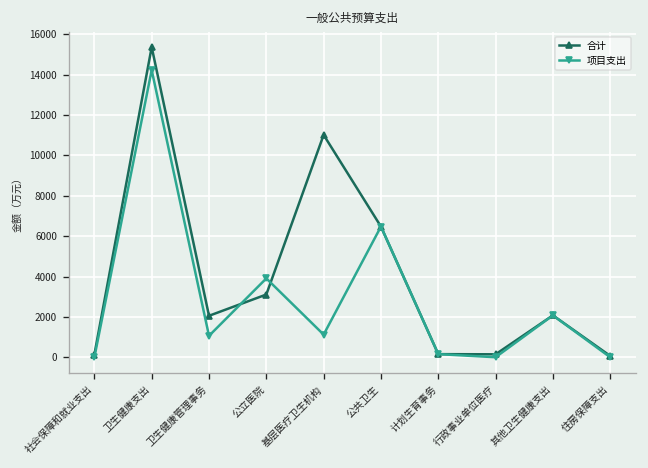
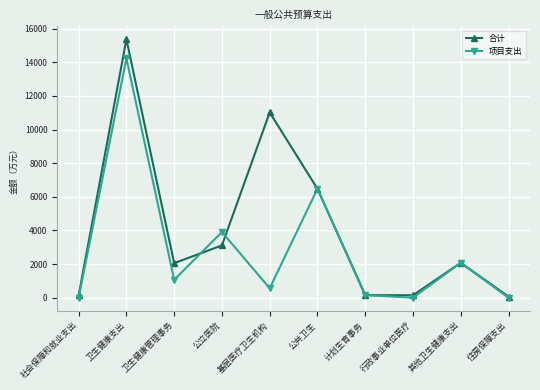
项目支出, 基层医疗卫生机构: 1100 -> 600
